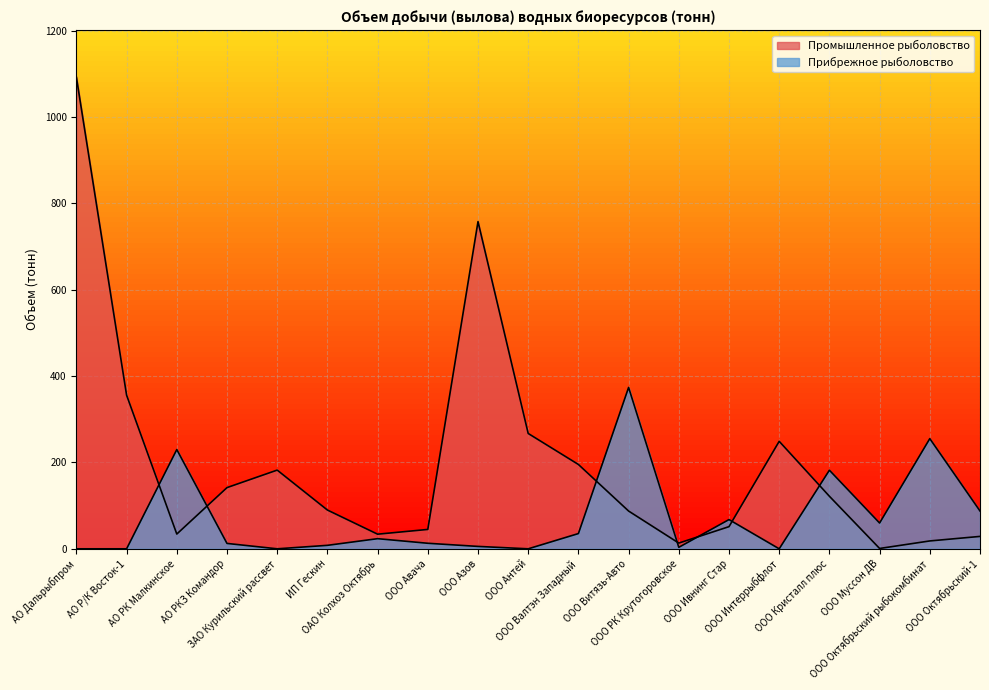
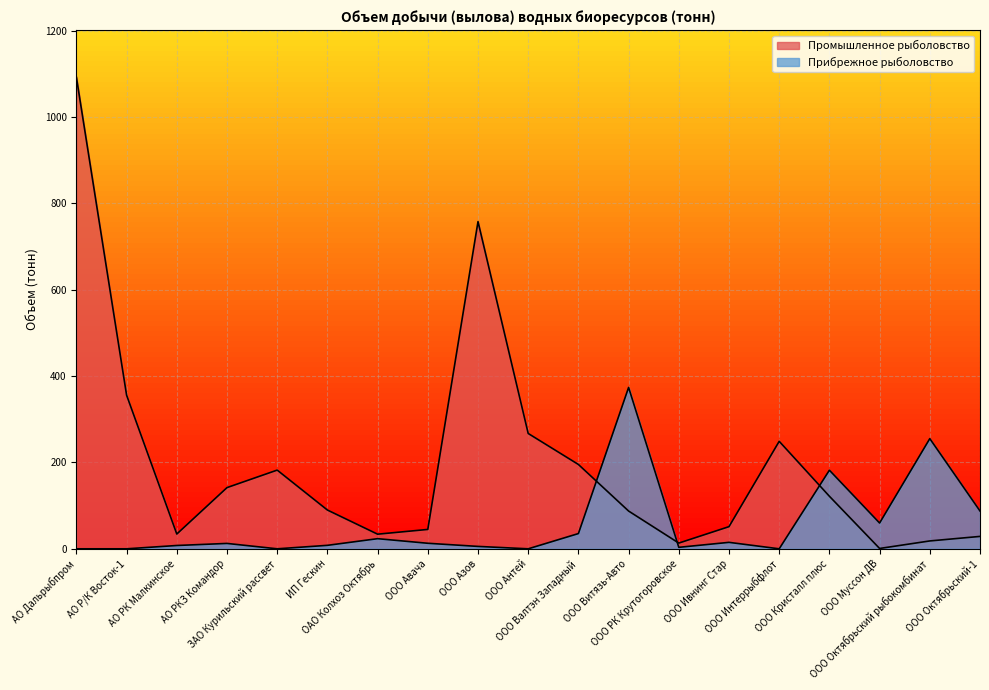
Прибрежное рыболовство, АО РК Малкинское: 230 -> 10
Прибрежное рыболовство, ООО Ивнинг Стар: 70 -> 10
